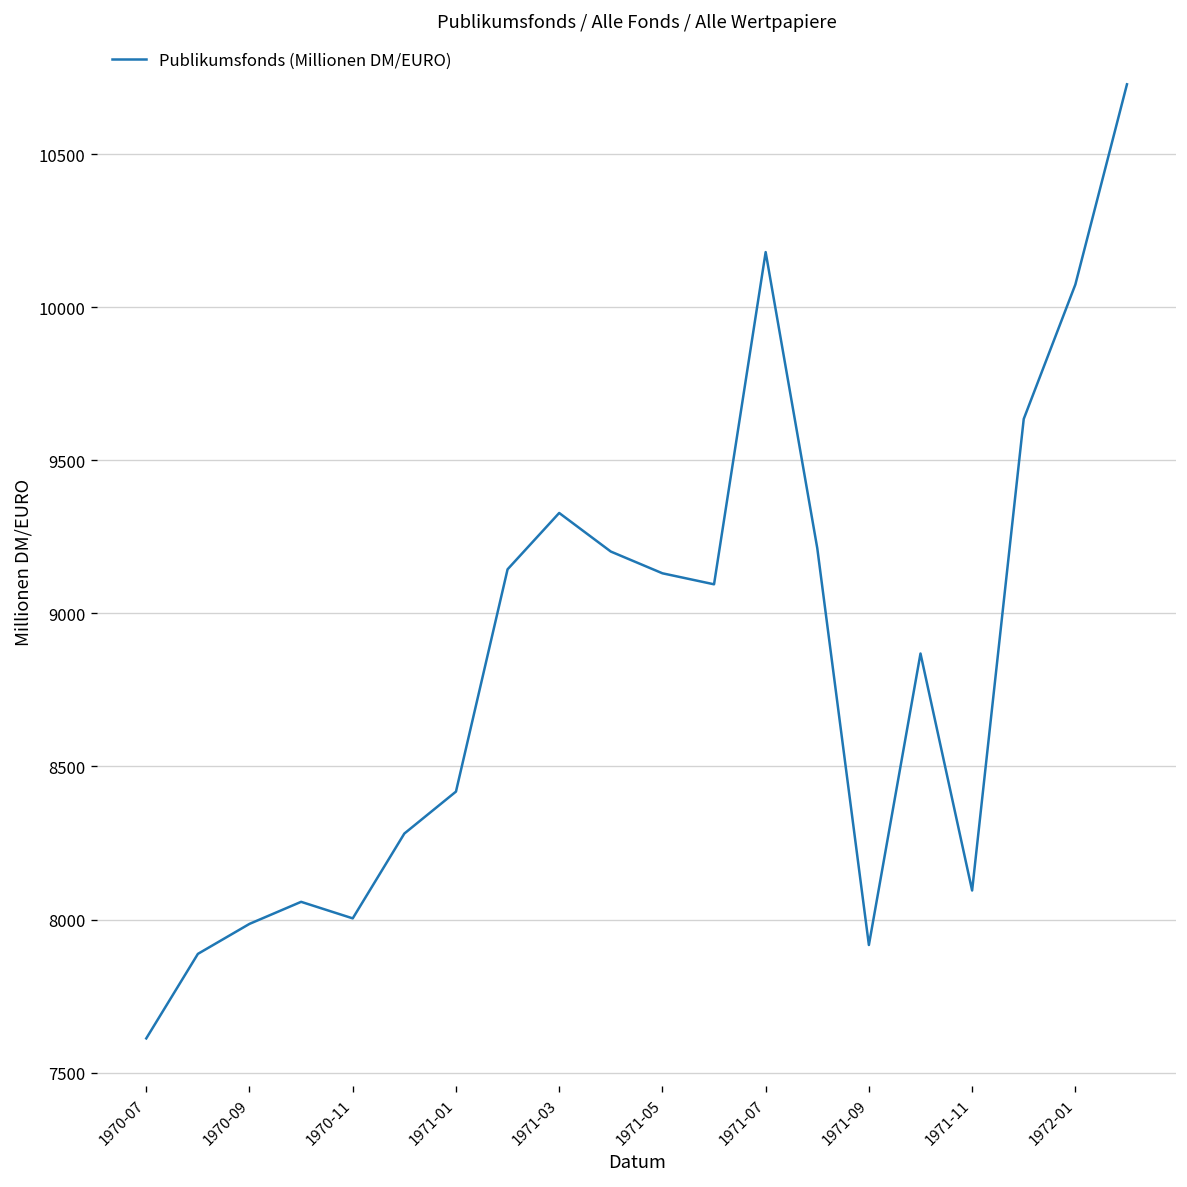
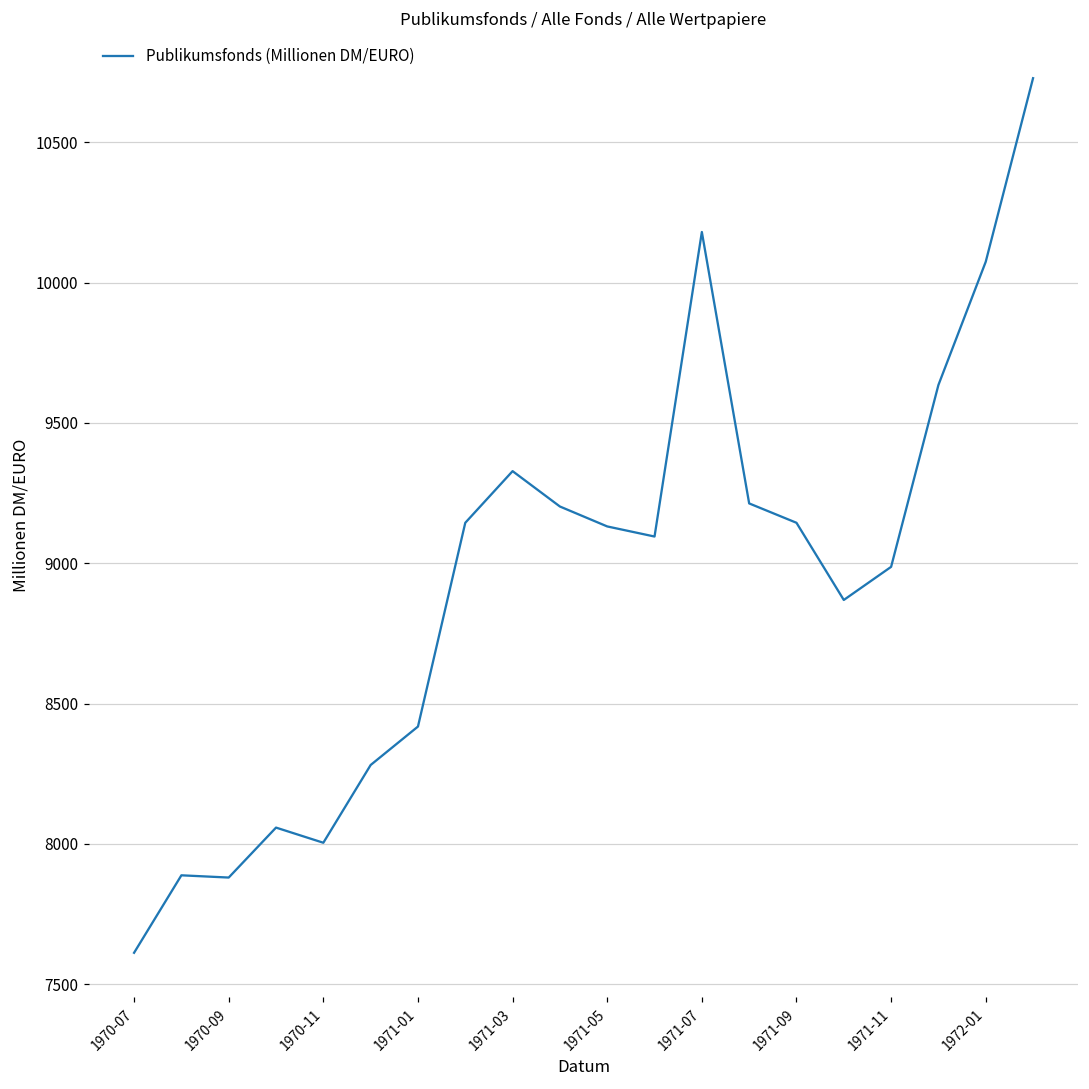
1970-09: 7990 -> 7880
1971-09: 7920 -> 9140
1971-11: 8100 -> 8990
